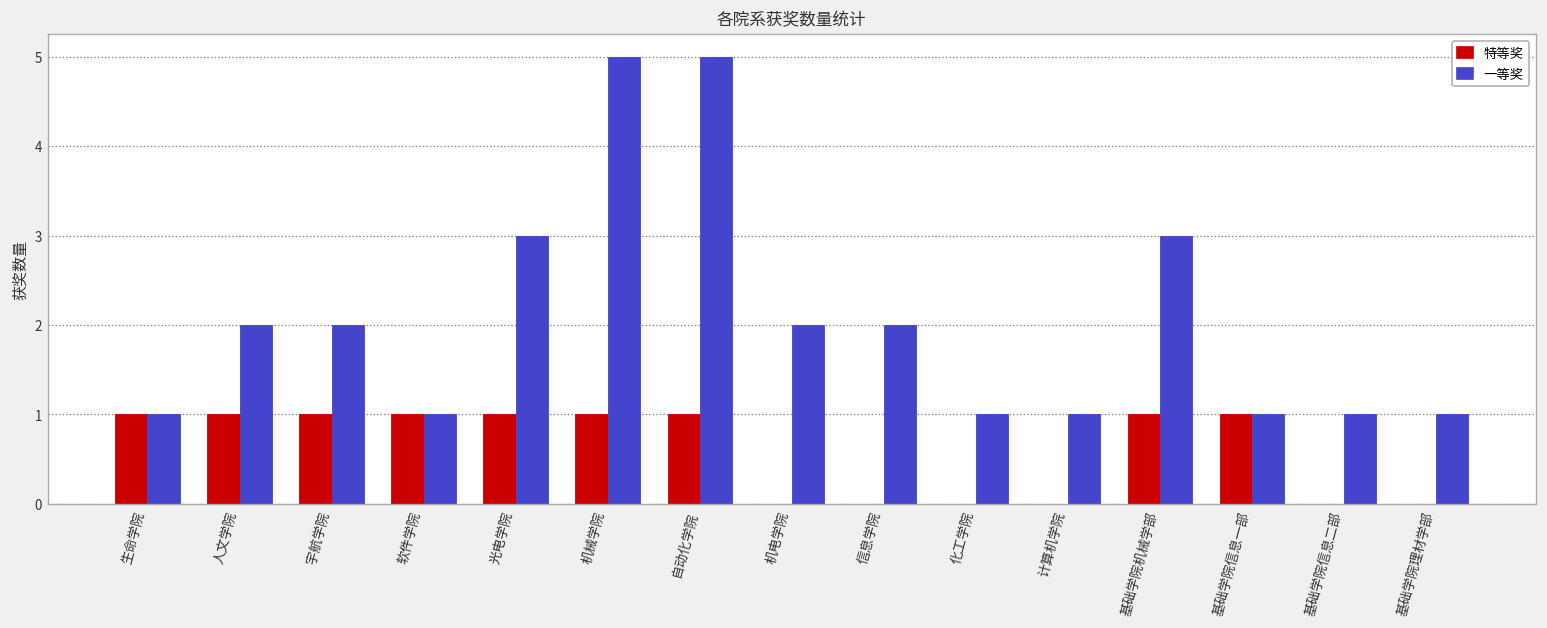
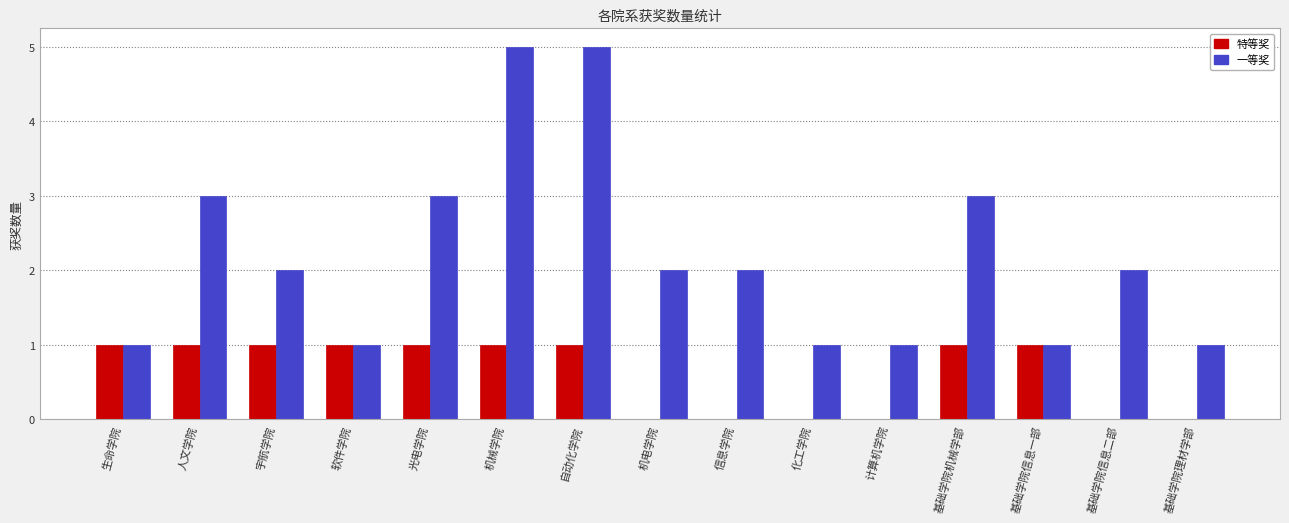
一等奖, 人文学院: 2 -> 3
一等奖, 基础学院信息二部: 1 -> 2
